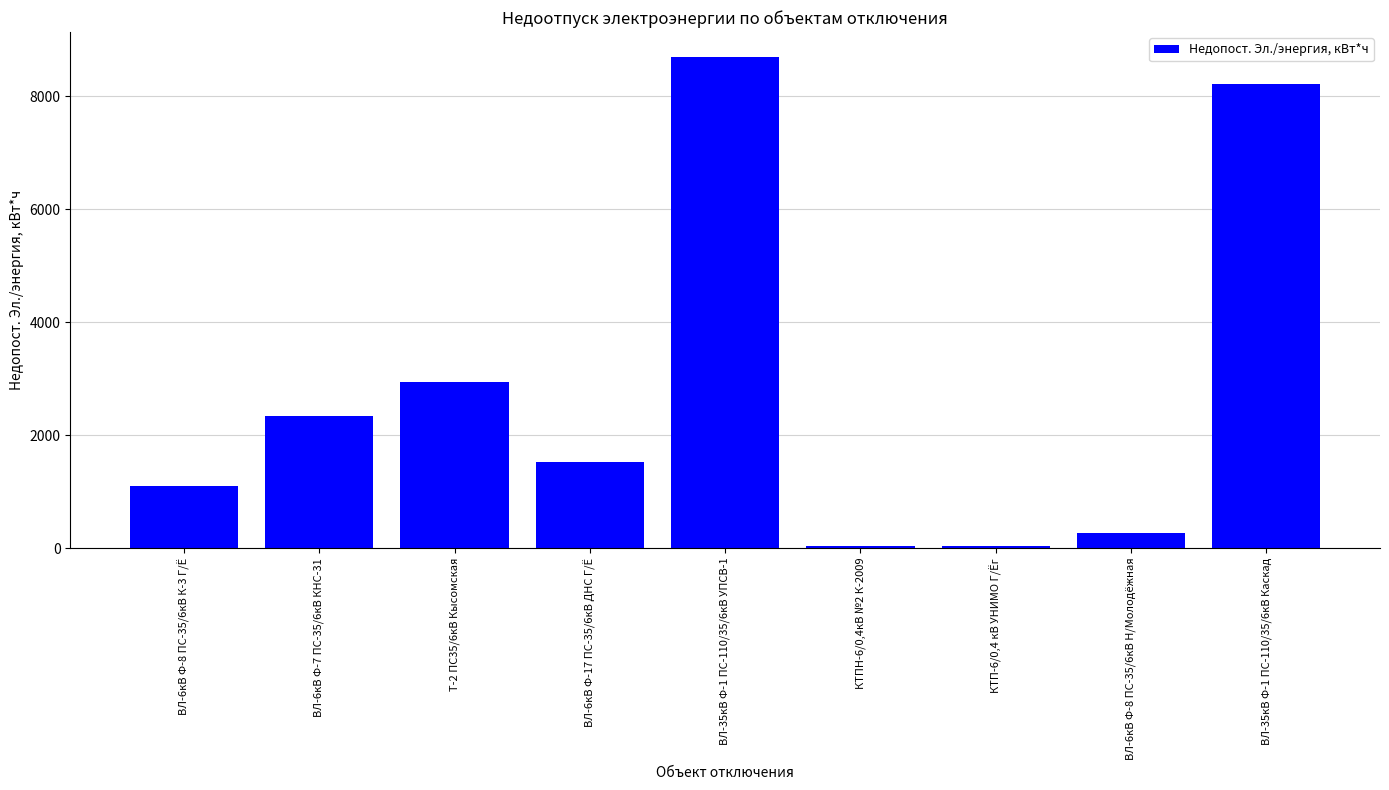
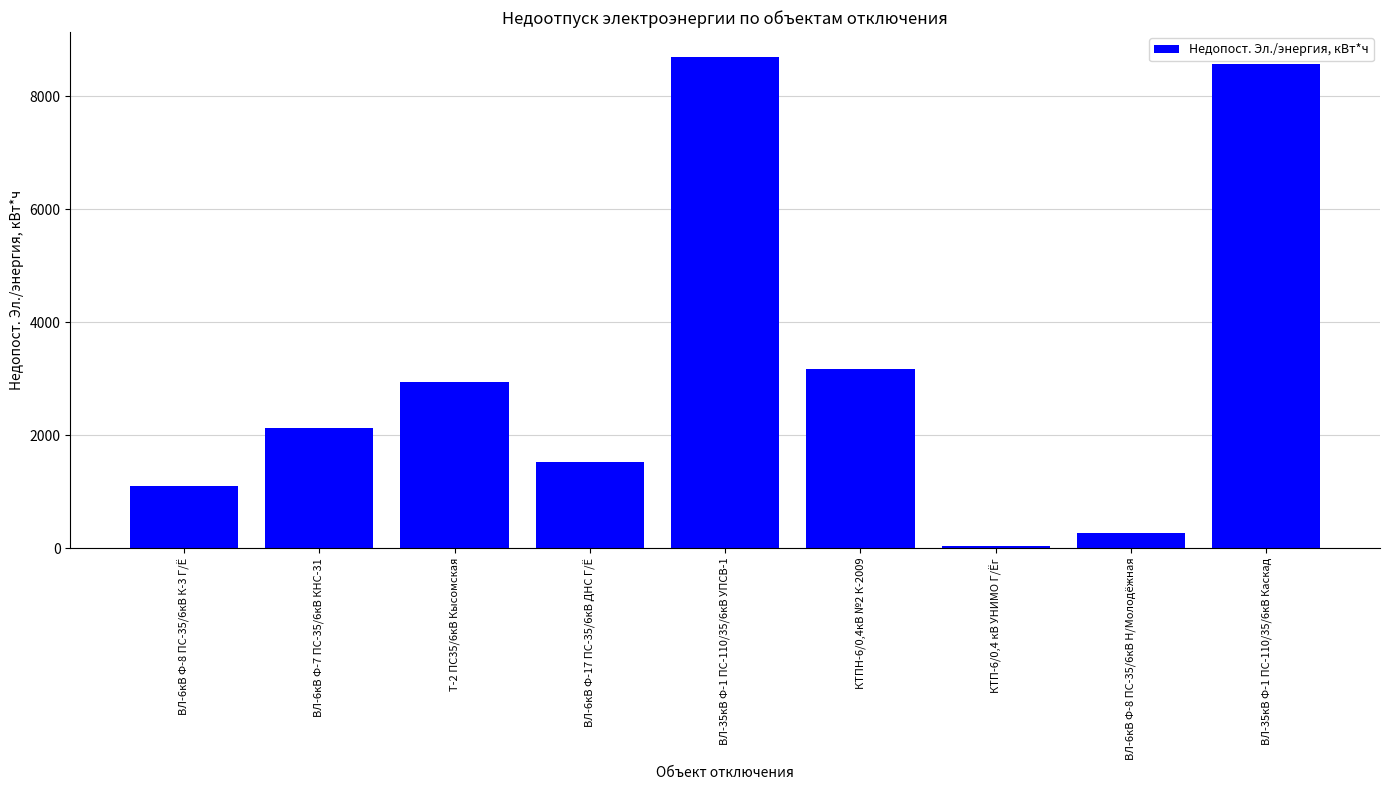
ВЛ-6кВ Ф-7 ПС-35/6кВ КНС-31: 2300 -> 2100
КТПН-6/0,4кВ №2 К-2009: 0 -> 3200
ВЛ-35кВ Ф-1 ПС-110/35/6кВ Каскад: 8200 -> 8600
